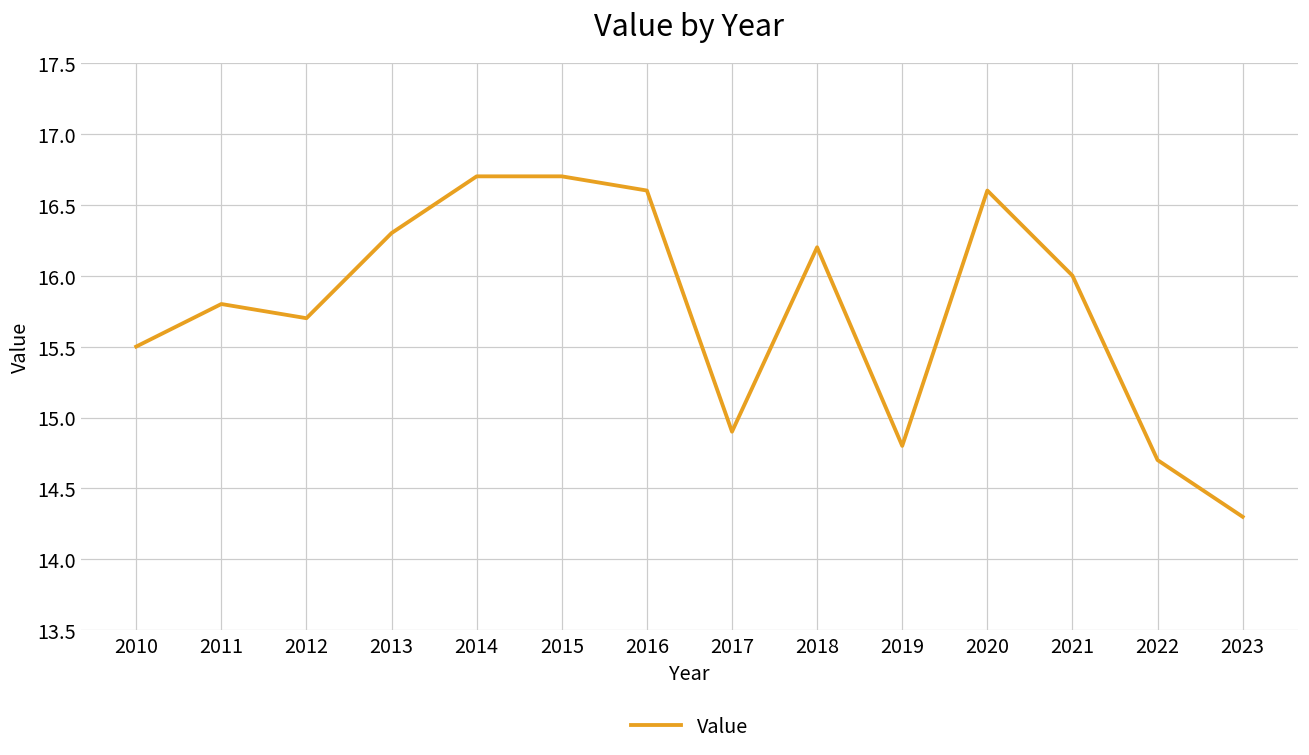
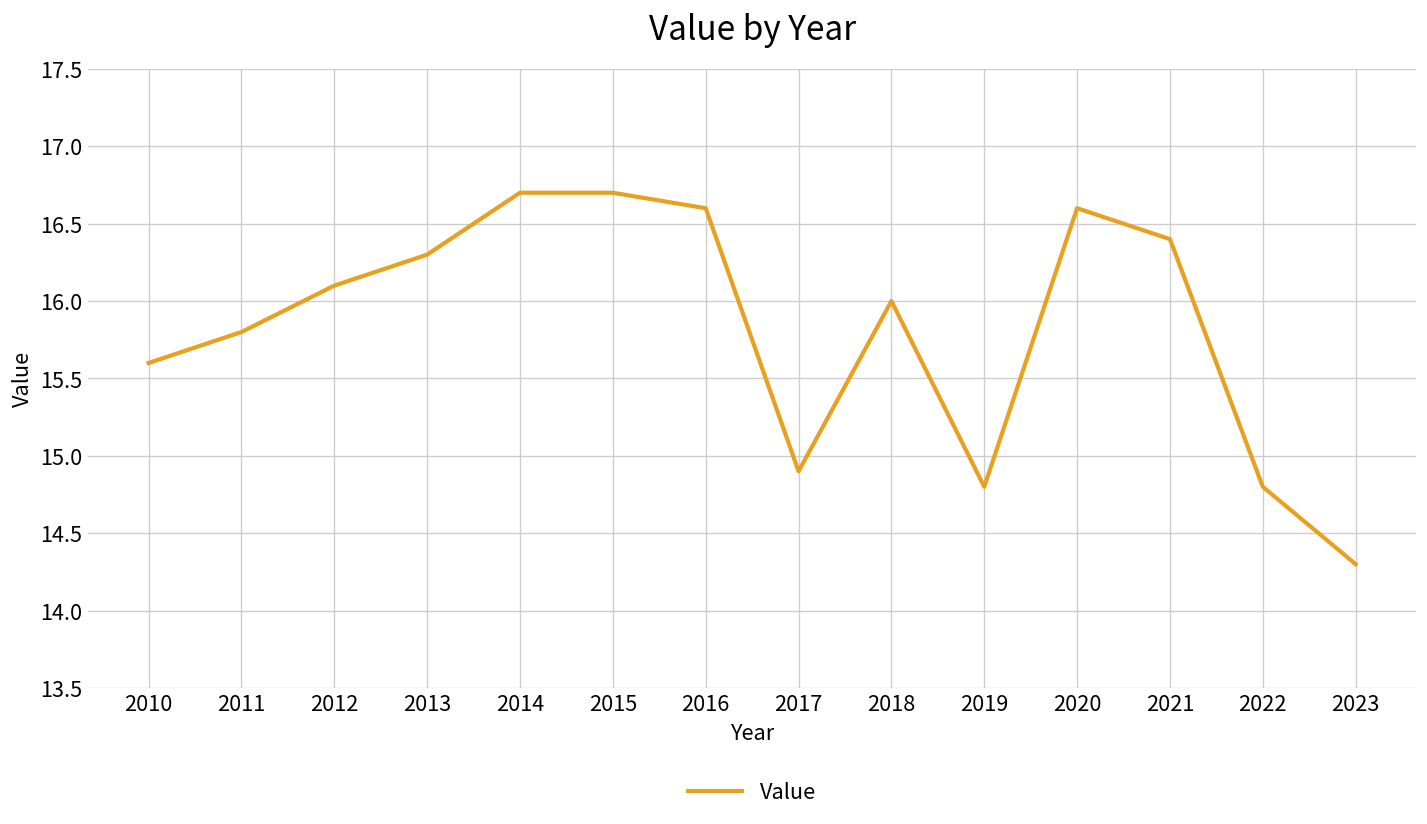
2010: 15.5 -> 15.6
2012: 15.7 -> 16.1
2018: 16.2 -> 16.0
2021: 16.0 -> 16.4
2022: 14.7 -> 14.8
